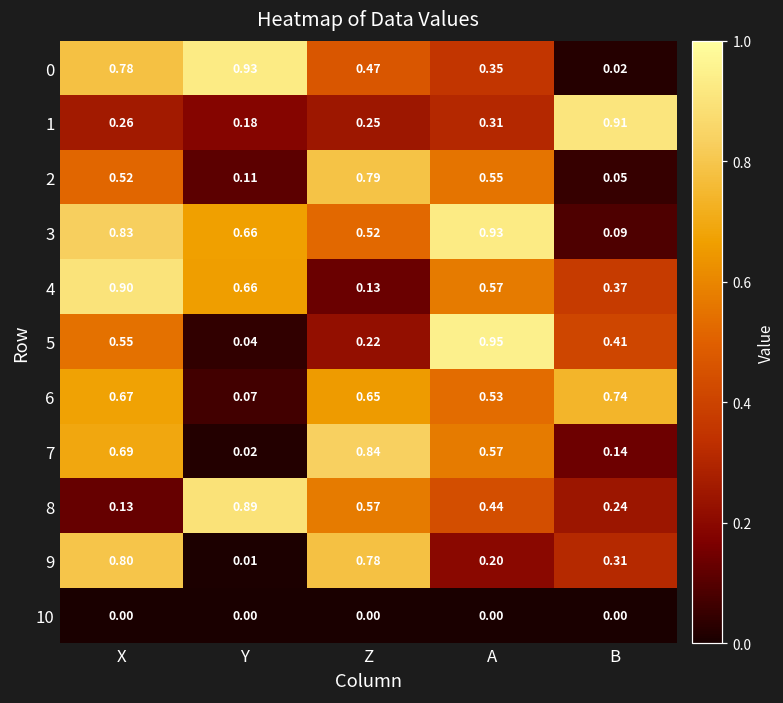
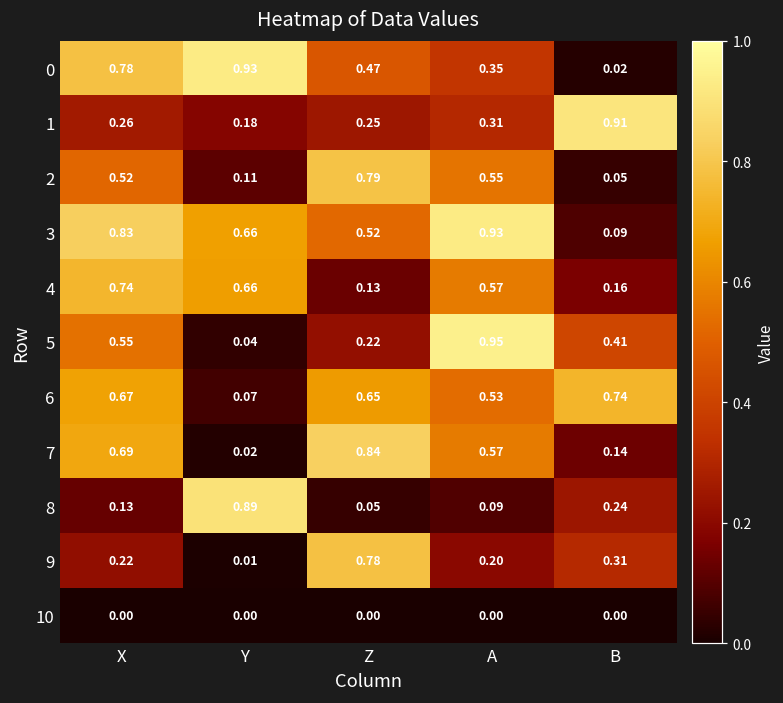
4, X: 0.90 -> 0.74
4, B: 0.37 -> 0.16
8, Z: 0.57 -> 0.05
8, A: 0.44 -> 0.09
9, X: 0.80 -> 0.22
